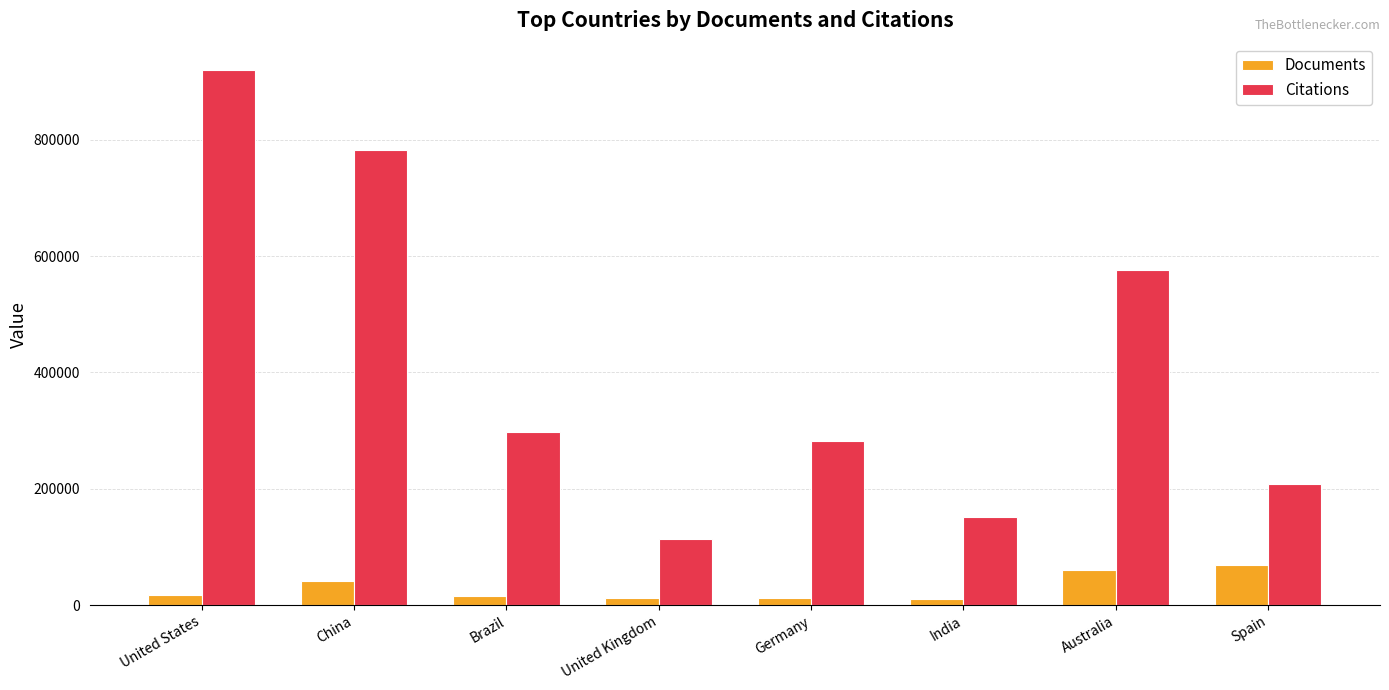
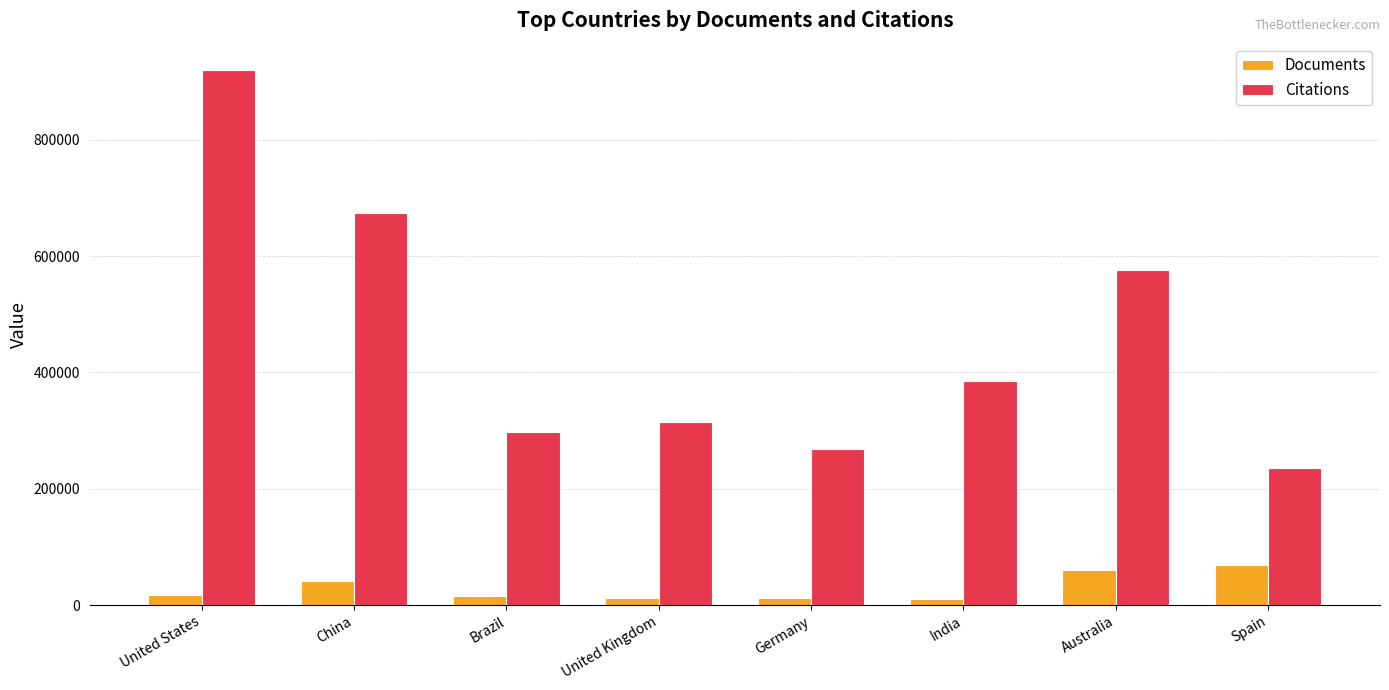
Citations, China: 780000 -> 670000
Citations, United Kingdom: 110000 -> 310000
Citations, Germany: 280000 -> 270000
Citations, India: 150000 -> 390000
Citations, Spain: 210000 -> 240000
